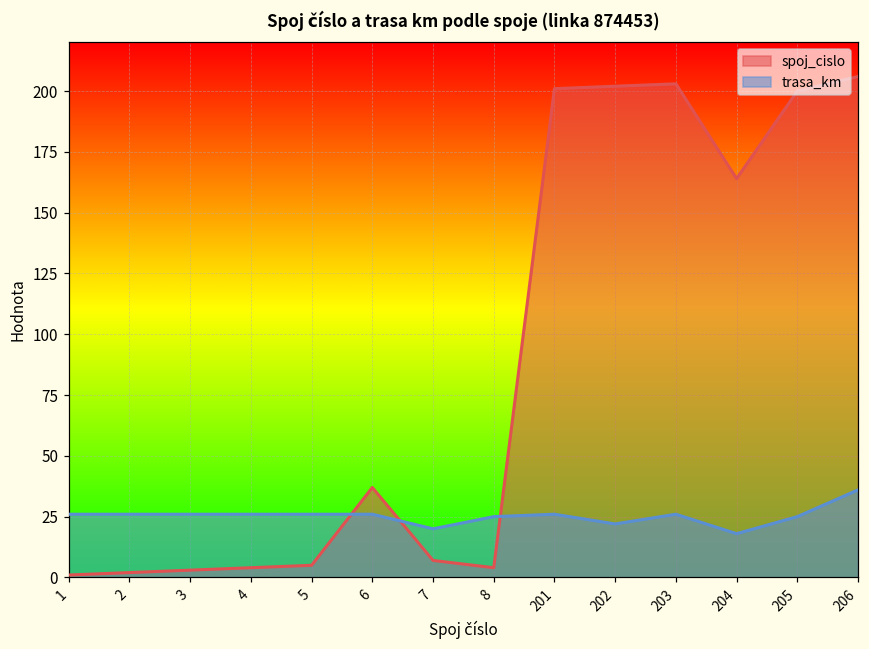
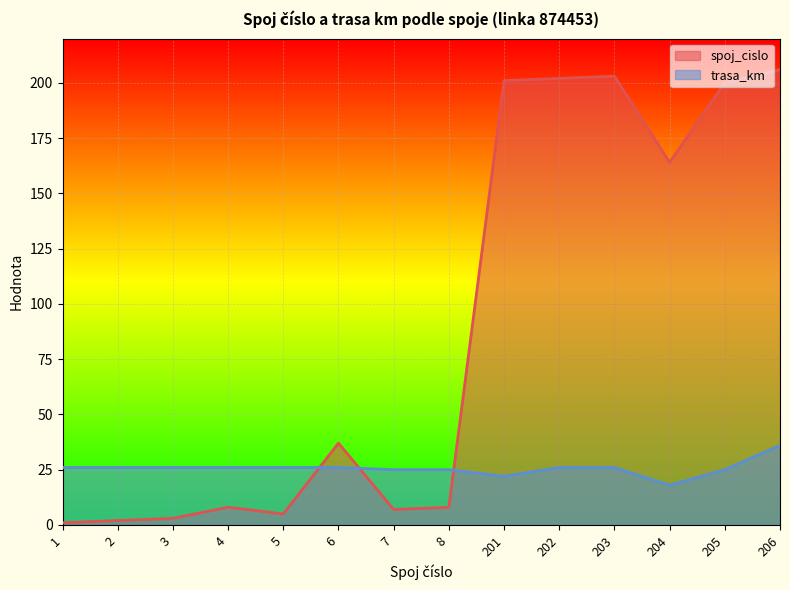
spoj_cislo, 4: 4 -> 8
trasa_km, 7: 20 -> 25
spoj_cislo, 8: 4 -> 8
trasa_km, 201: 26 -> 22
trasa_km, 202: 22 -> 26
